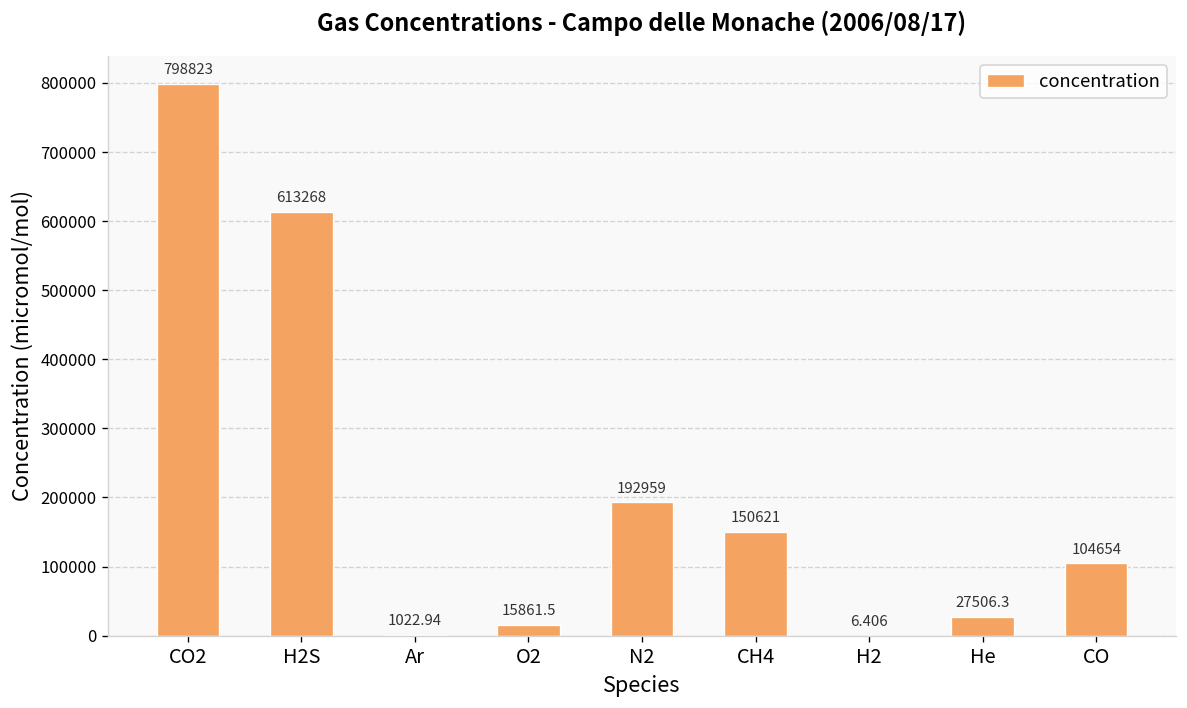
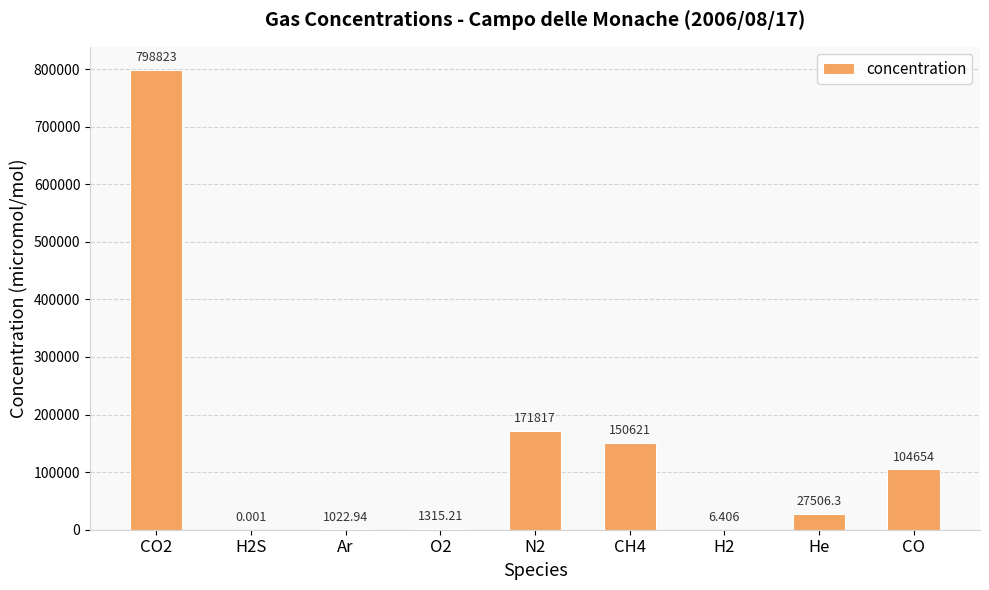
H2S: 613268 -> 0.001
O2: 15861.5 -> 1315.21
N2: 192959 -> 171817
